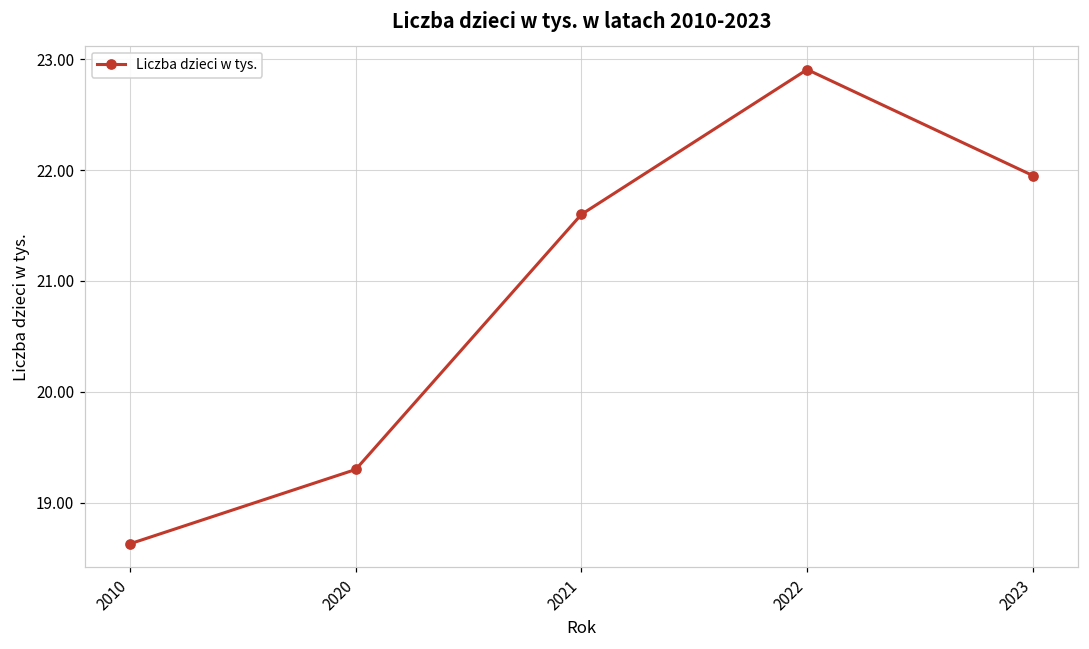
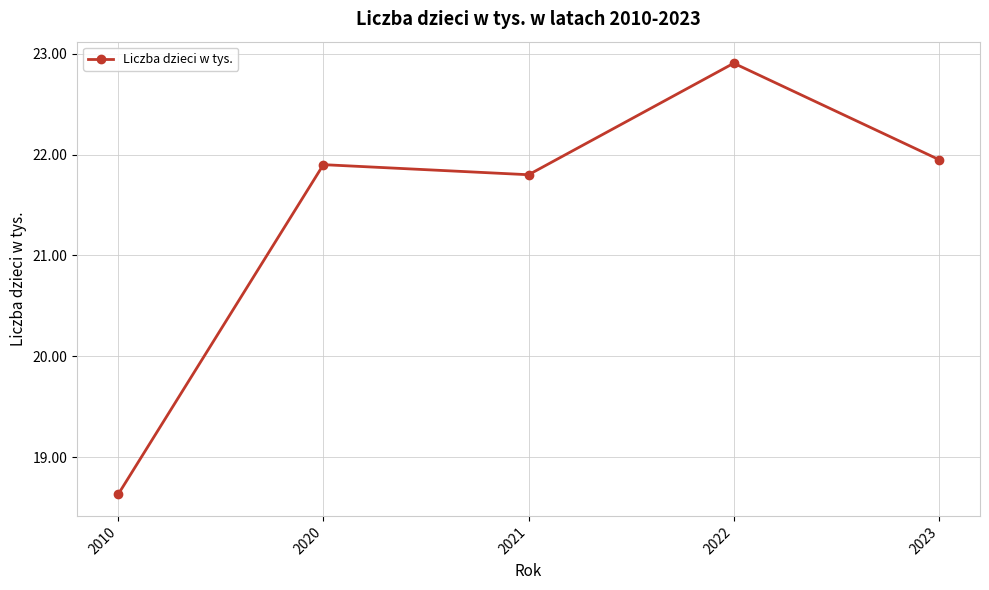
2020: 19.3 -> 21.9
2021: 21.6 -> 21.8
